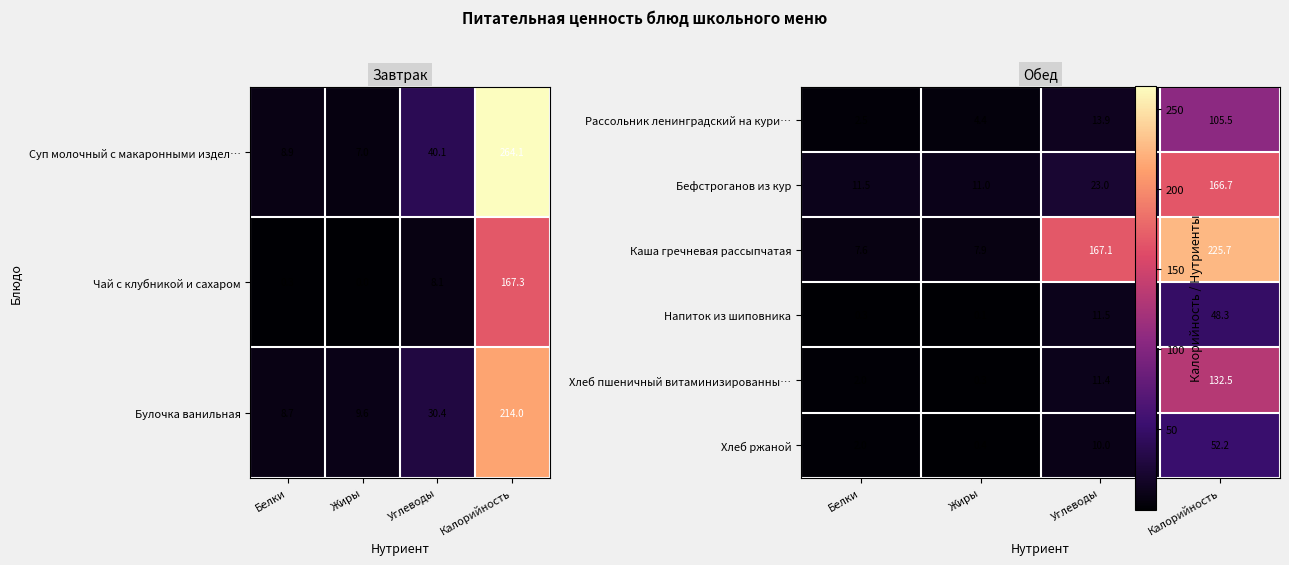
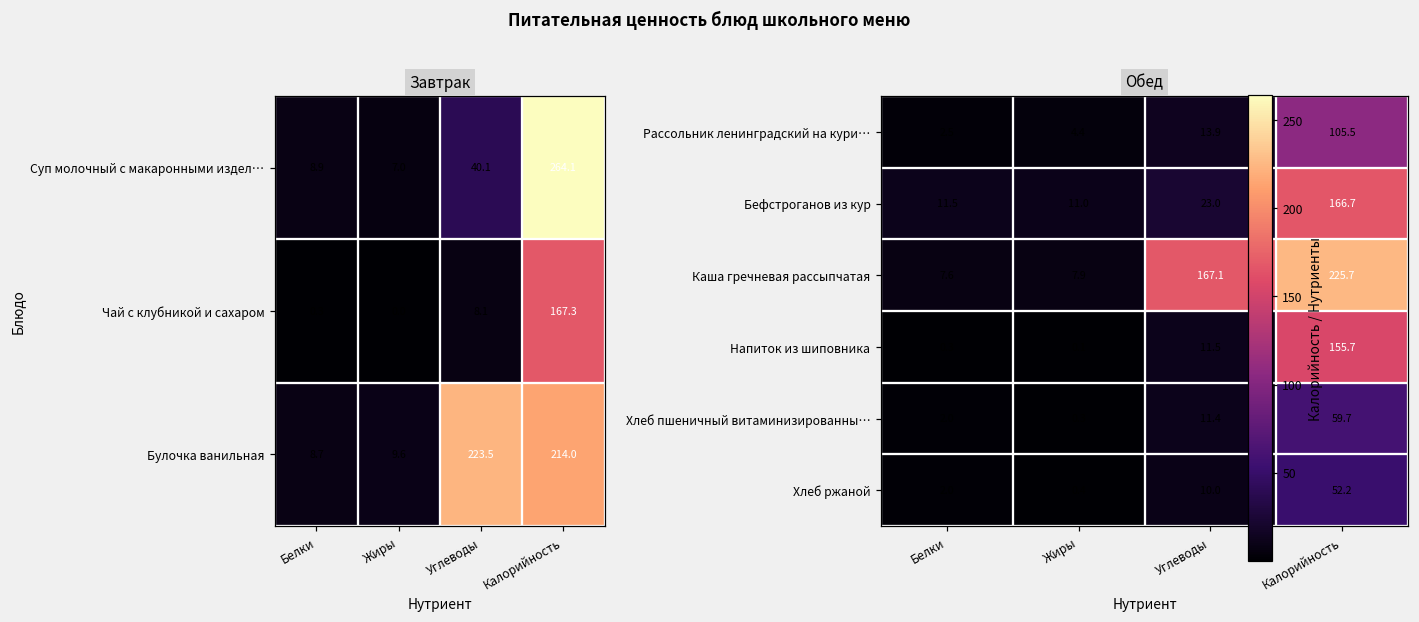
Завтрак, Булочка ванильная, Углеводы: 30.4 -> 223.5
Обед, Напиток из шиповника, Калорийность: 48.3 -> 155.7
Обед, Хлеб пшеничный витаминизированны…, Калорийность: 132.5 -> 59.7
